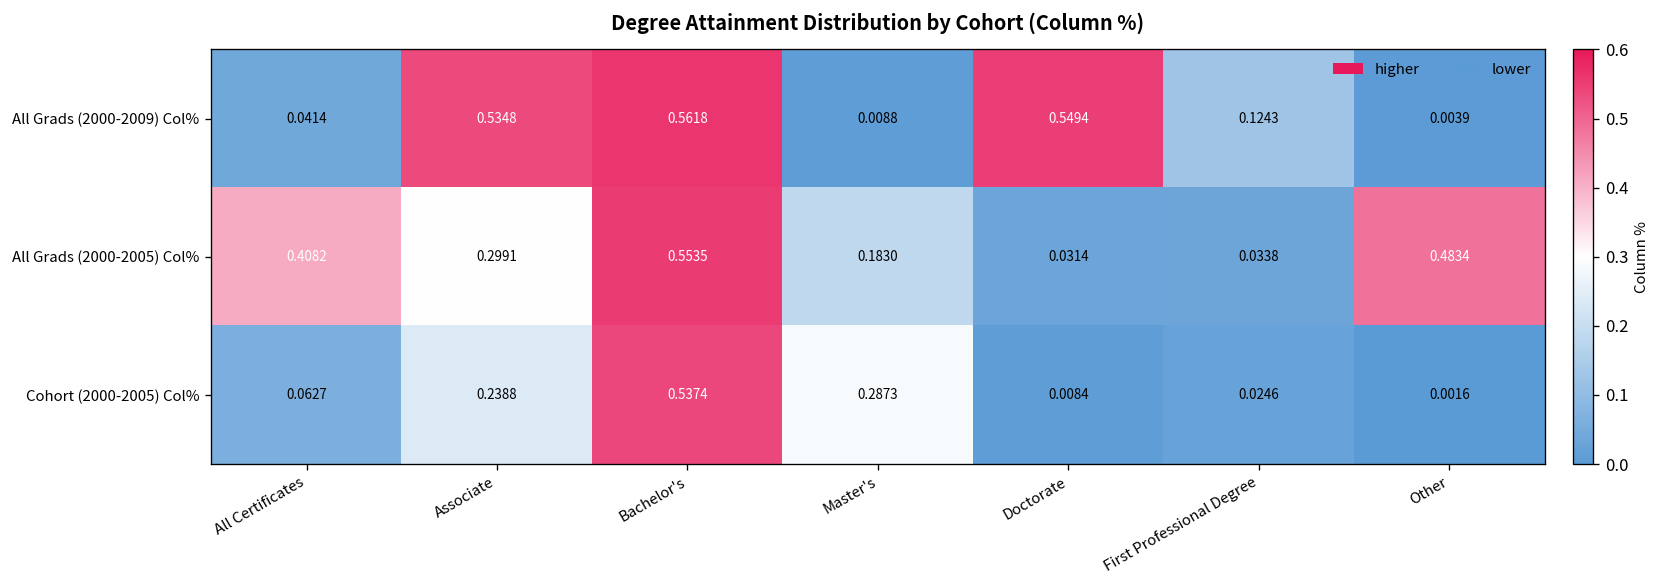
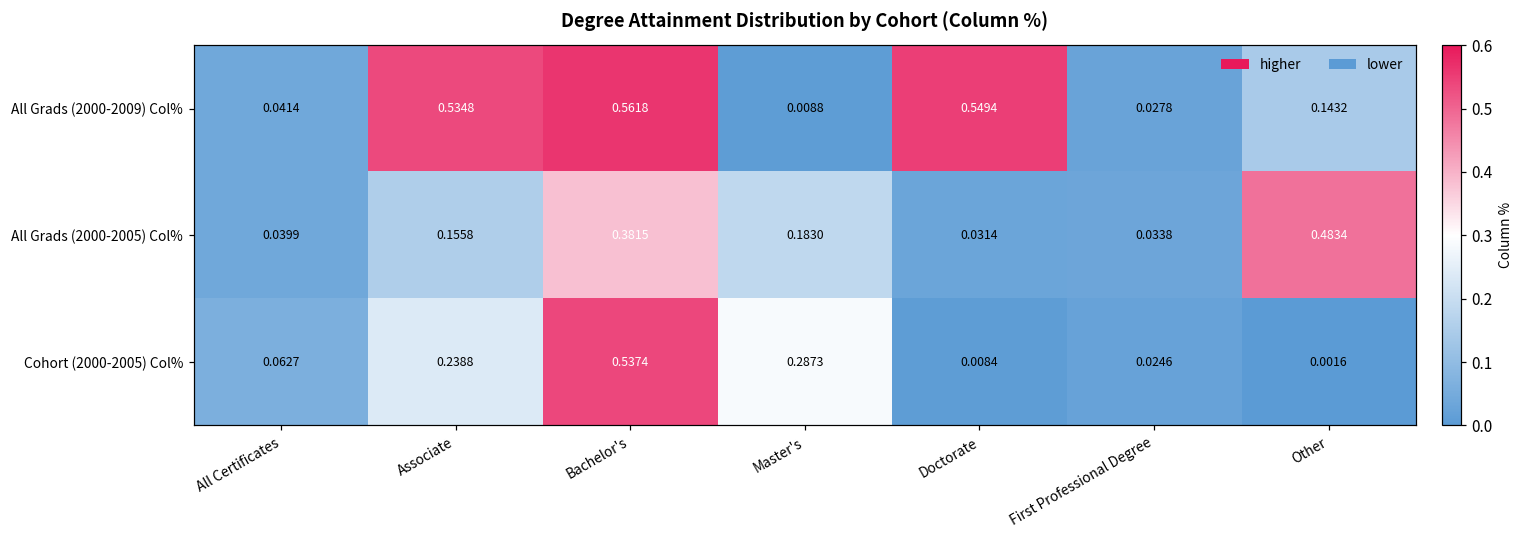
All Grads (2000-2009) Col%, First Professional Degree: 0.1243 -> 0.0278
All Grads (2000-2009) Col%, Other: 0.0039 -> 0.1432
All Grads (2000-2005) Col%, All Certificates: 0.4082 -> 0.0399
All Grads (2000-2005) Col%, Associate: 0.2991 -> 0.1558
All Grads (2000-2005) Col%, Bachelor's: 0.5535 -> 0.3815
